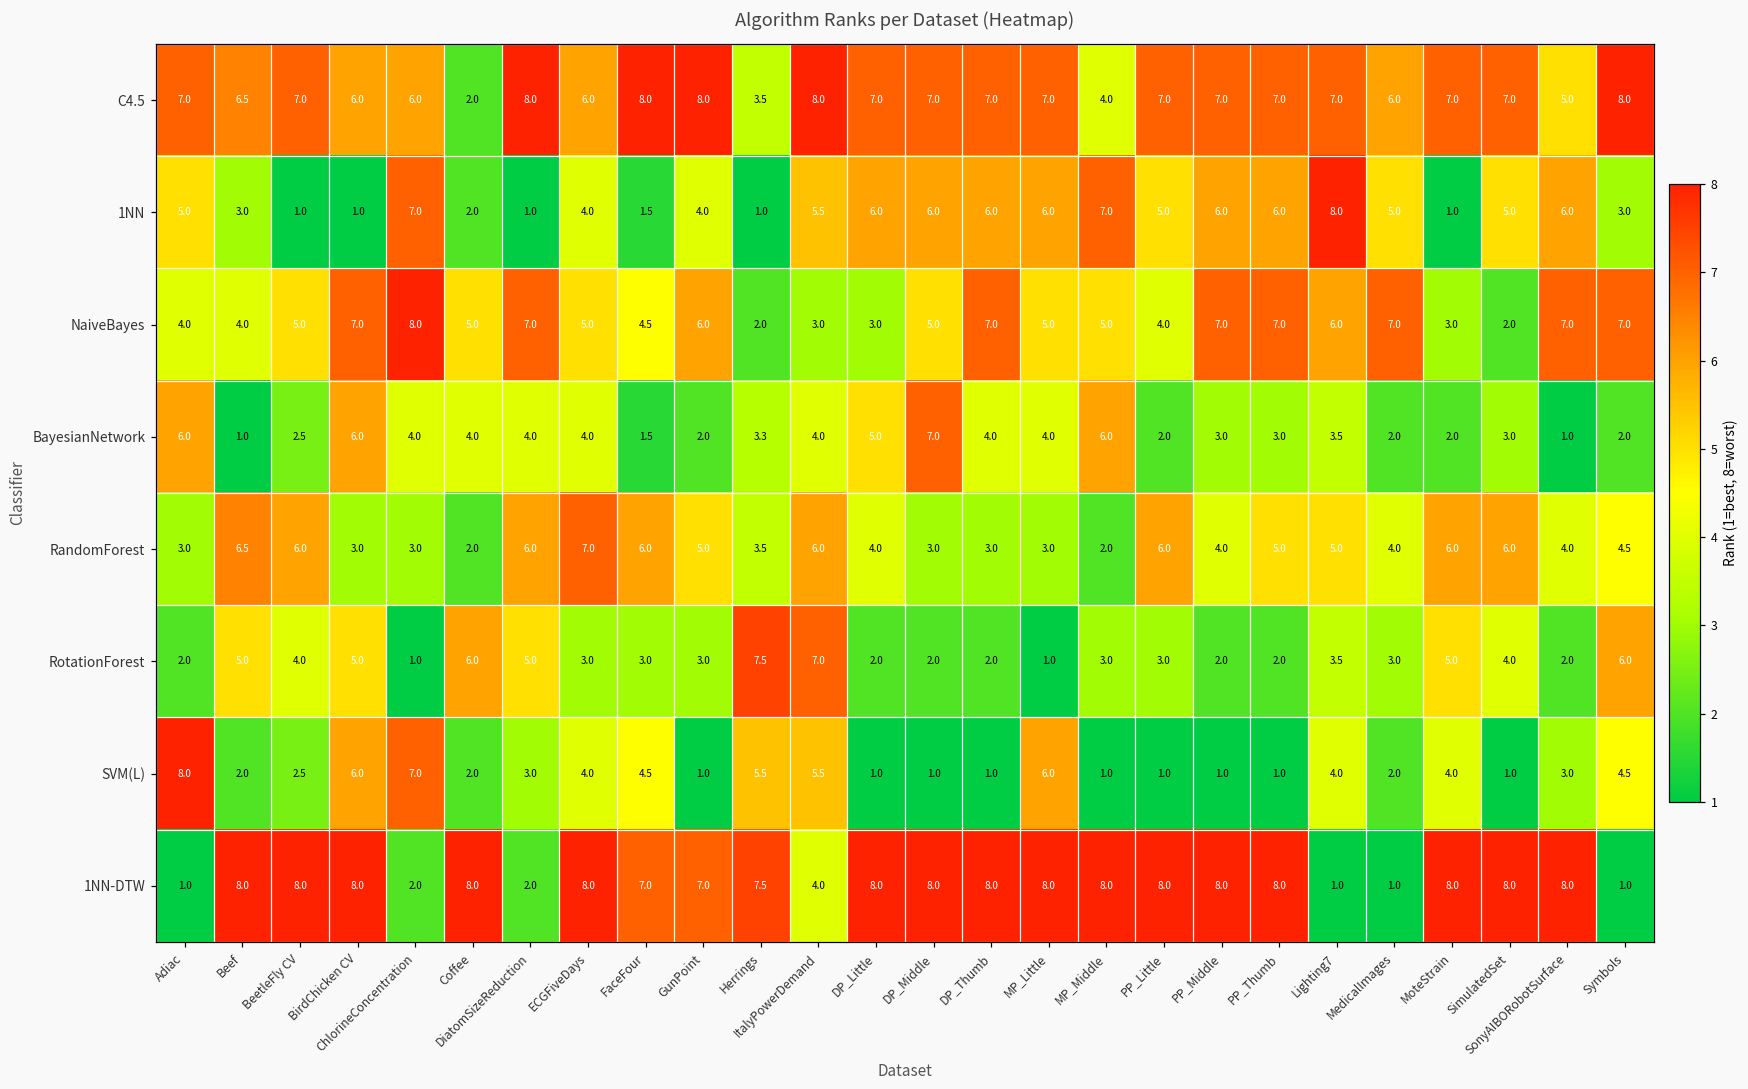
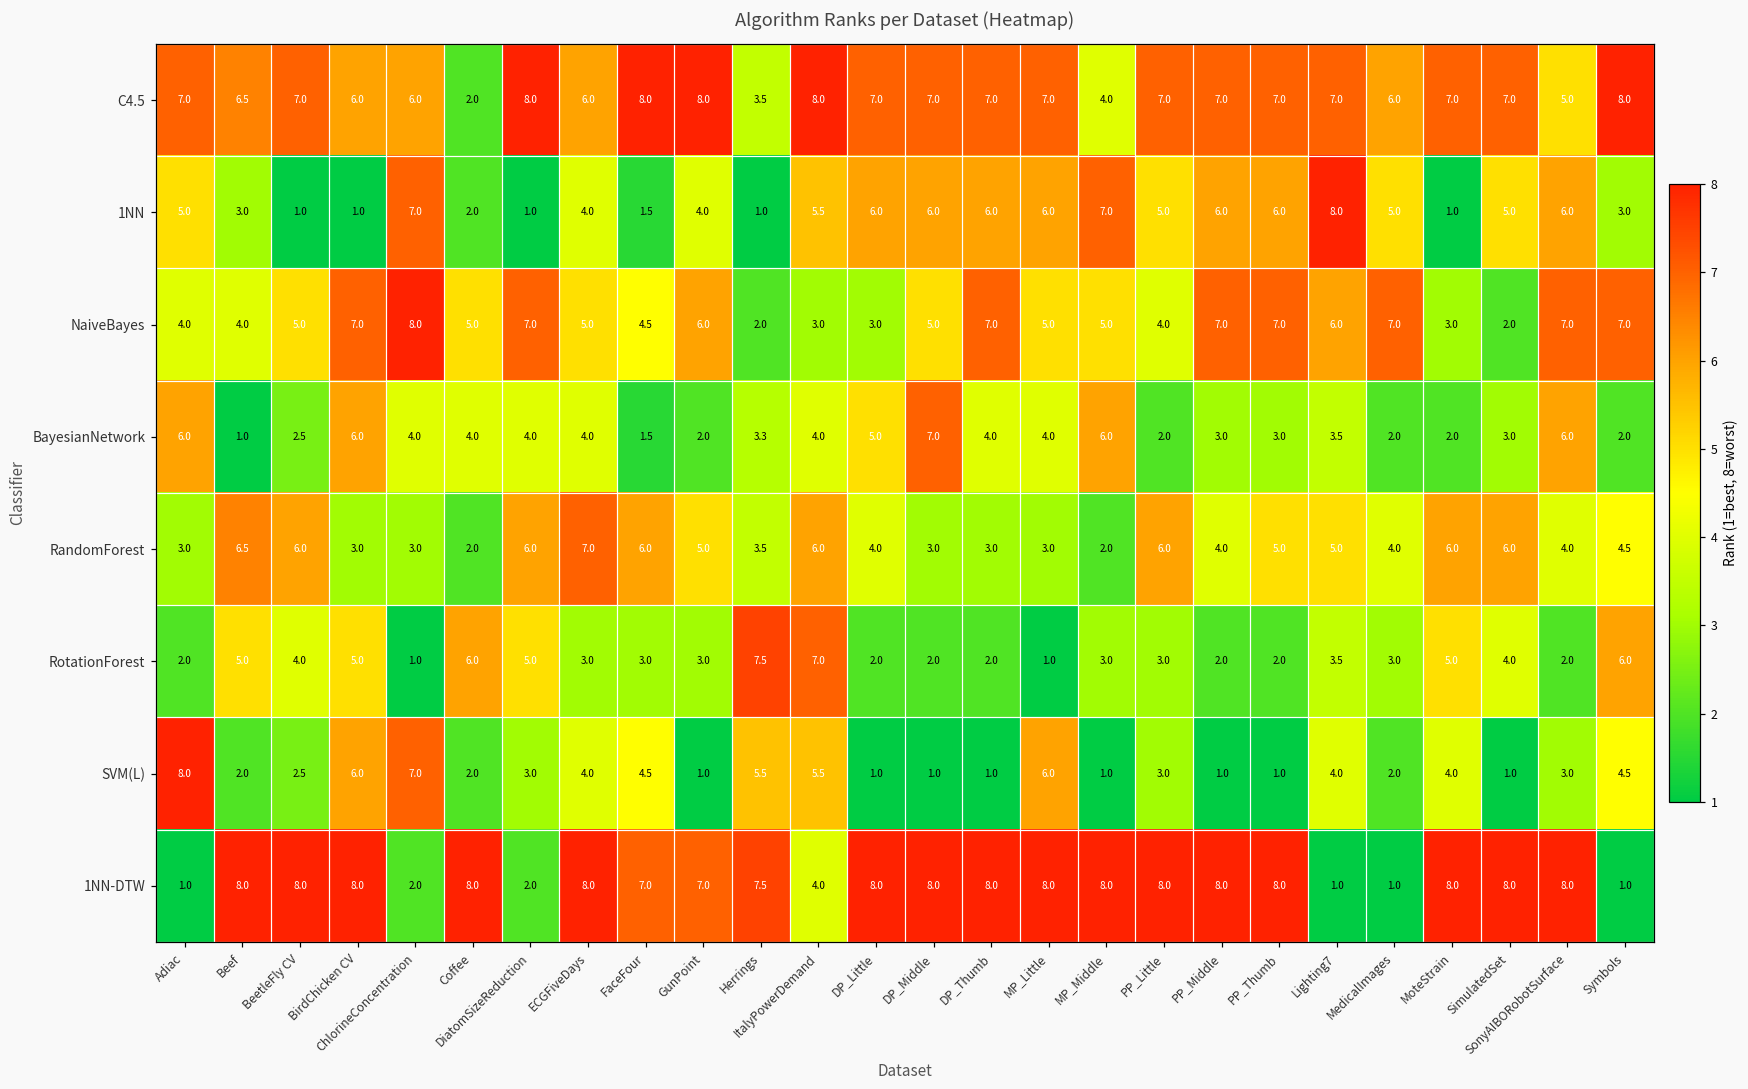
BayesianNetwork, SonyAIBORobotSurface: 1.0 -> 6.0
SVM(L), PP_Little: 1.0 -> 3.0
